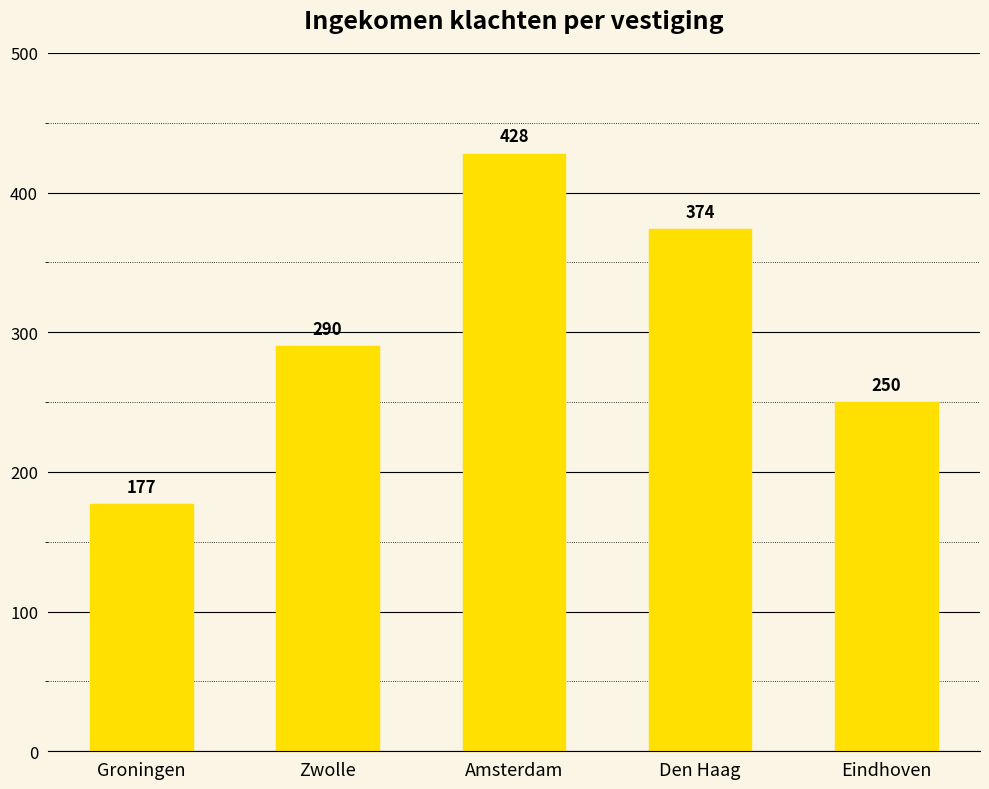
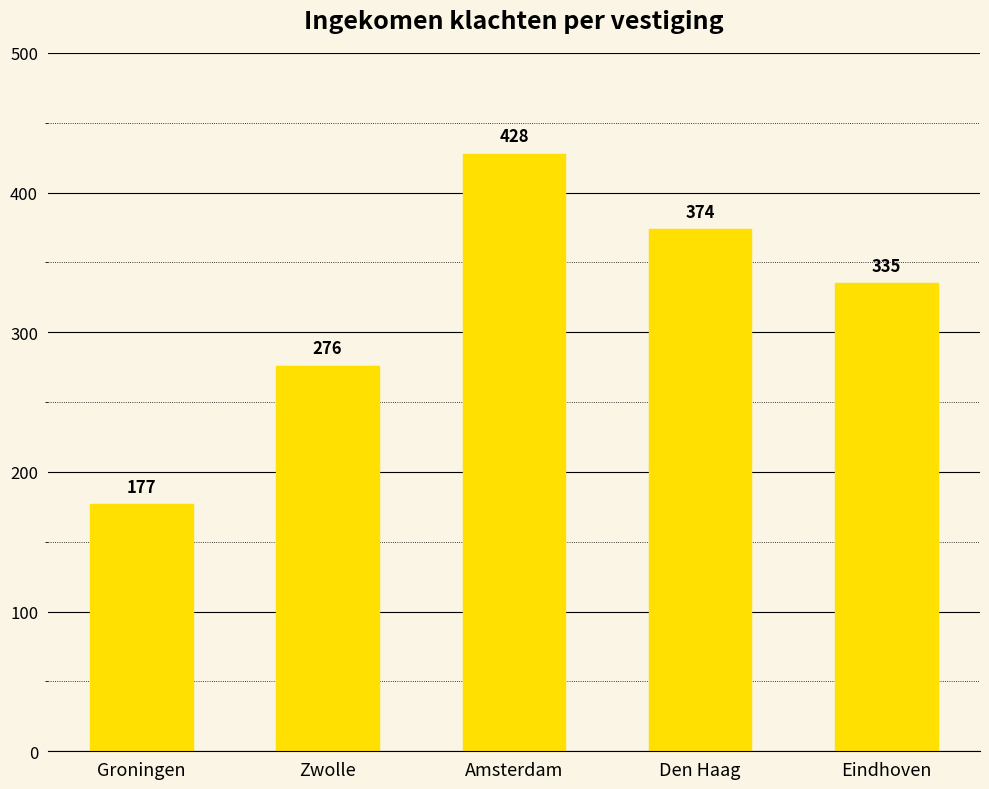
Zwolle: 290 -> 276
Eindhoven: 250 -> 335
